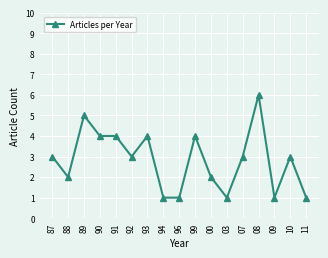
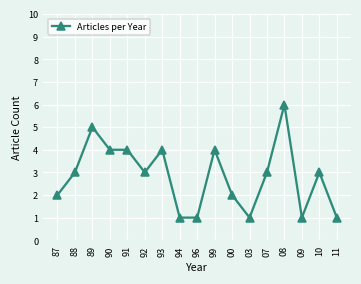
87: 3 -> 2
88: 2 -> 3
